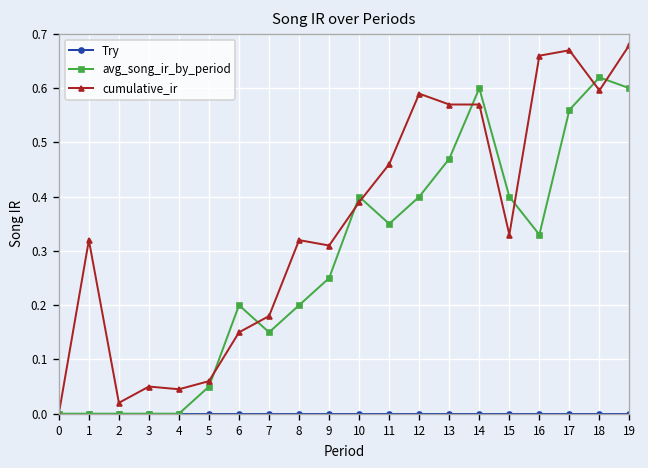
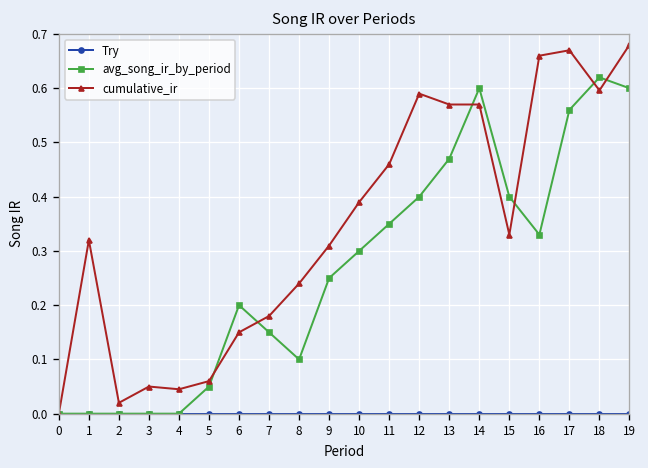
avg_song_ir_by_period, 8: 0.2 -> 0.1
cumulative_ir, 8: 0.32 -> 0.24
avg_song_ir_by_period, 10: 0.4 -> 0.3
